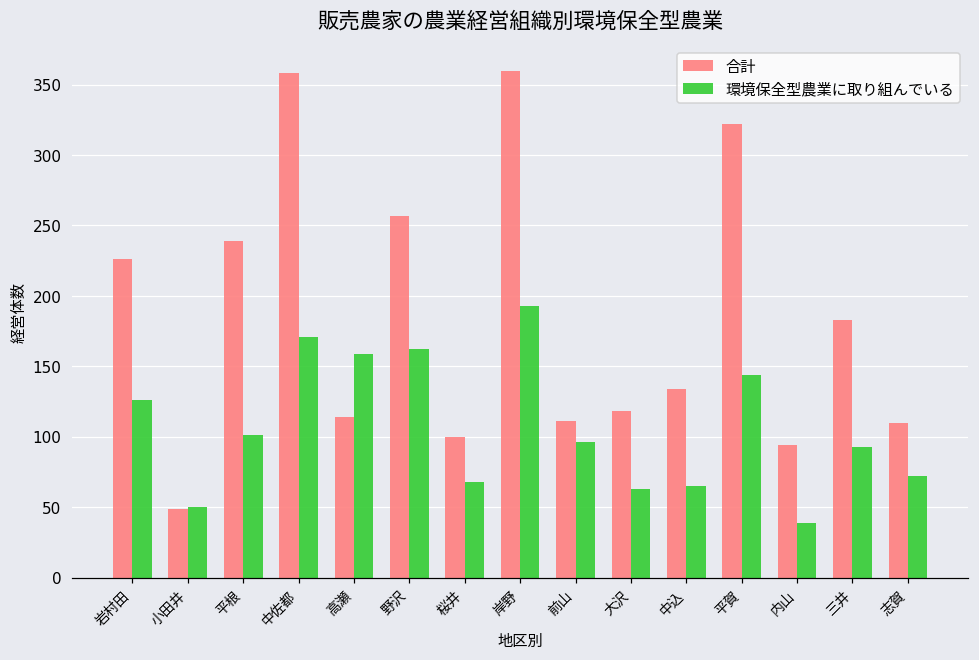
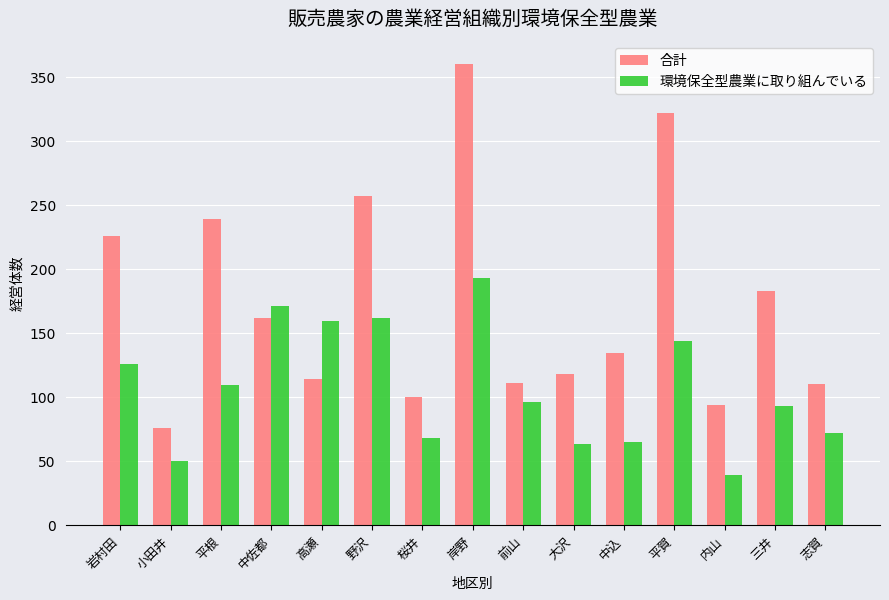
合計, 小田井: 49 -> 76
環境保全型農業に取り組んでいる, 平根: 101 -> 109
合計, 中佐都: 358 -> 162
